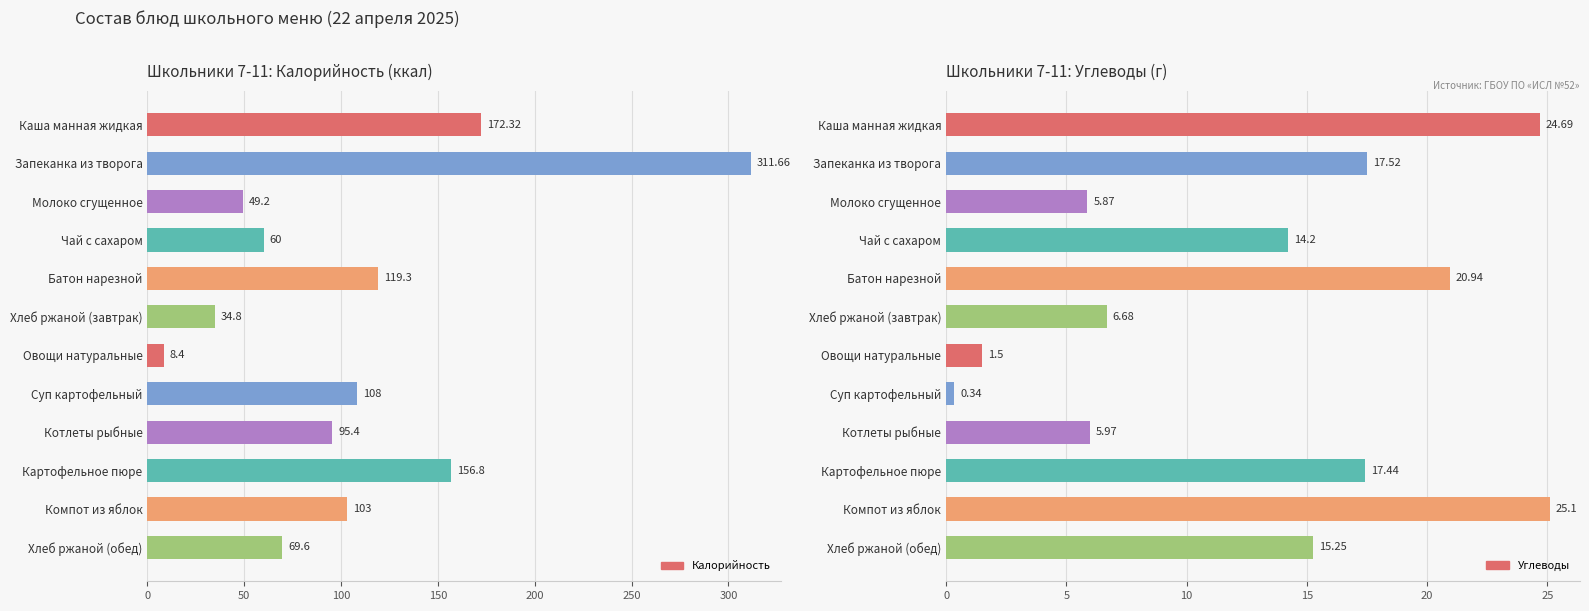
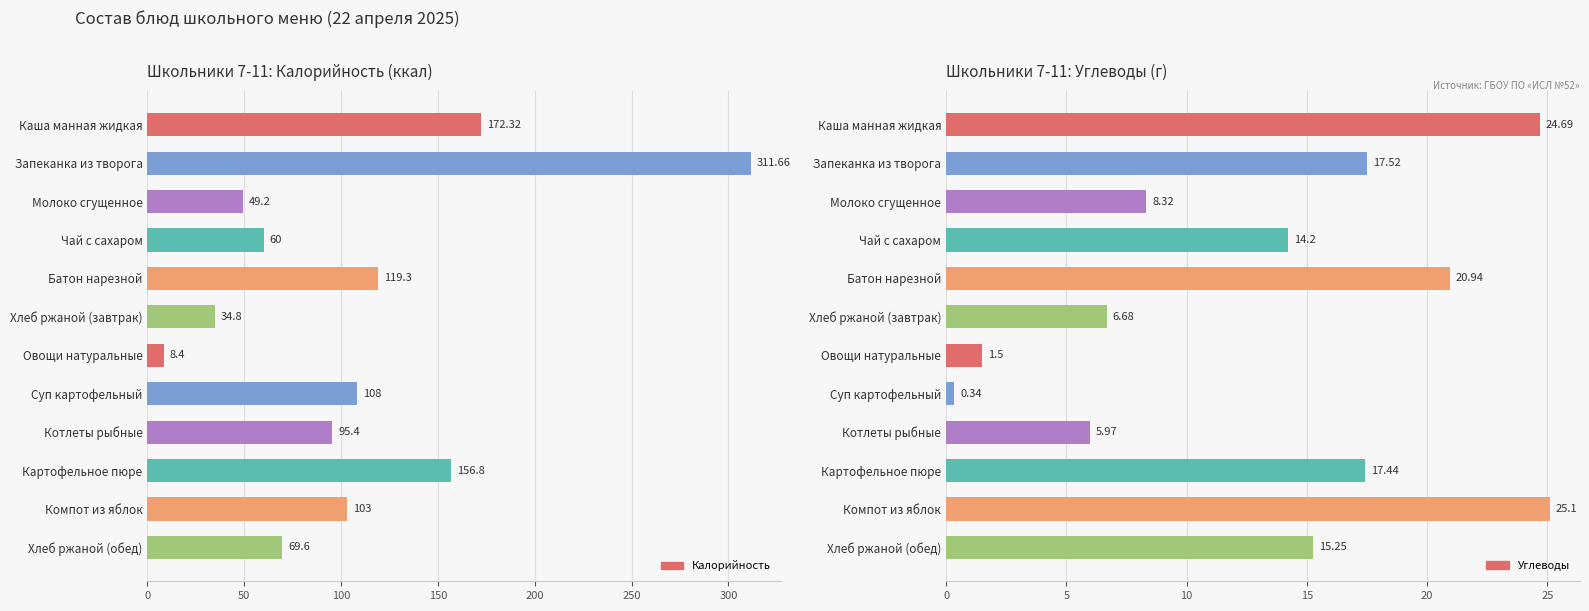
Школьники 7-11: Углеводы (г), Молоко сгущенное: 5.87 -> 8.32
